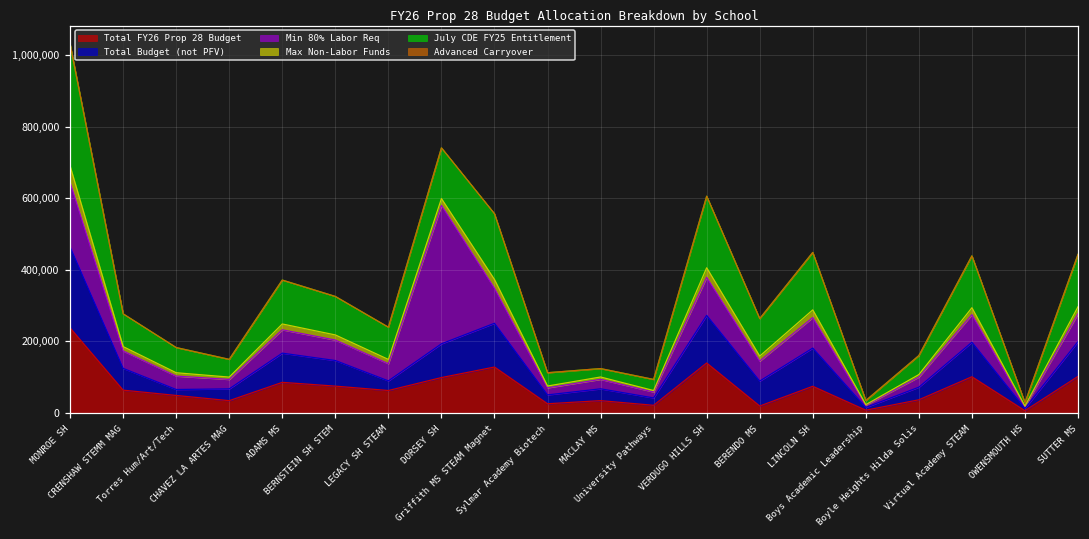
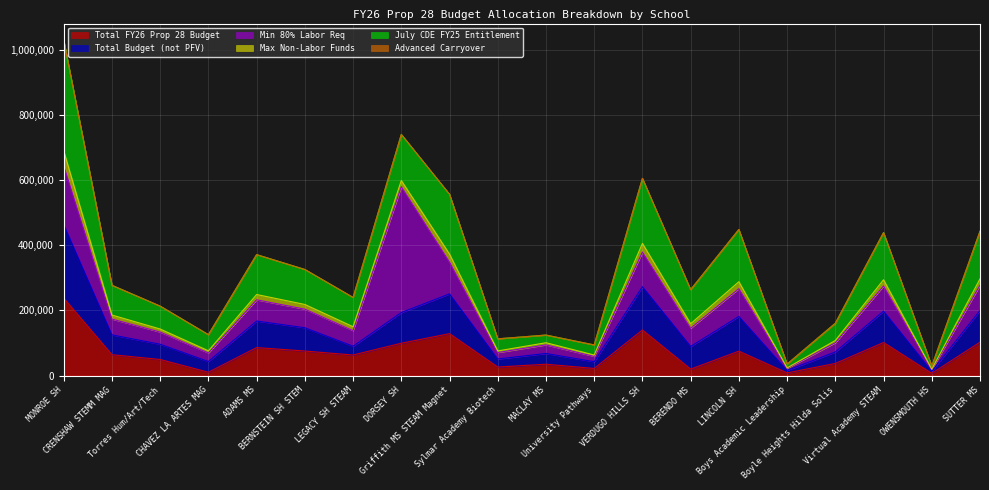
Total Budget (not PFV), Torres Hum/Art/Tech: 20,000 -> 50,000
Total FY26 Prop 28 Budget, CHAVEZ LA ARTES MAG: 30,000 -> 10,000
